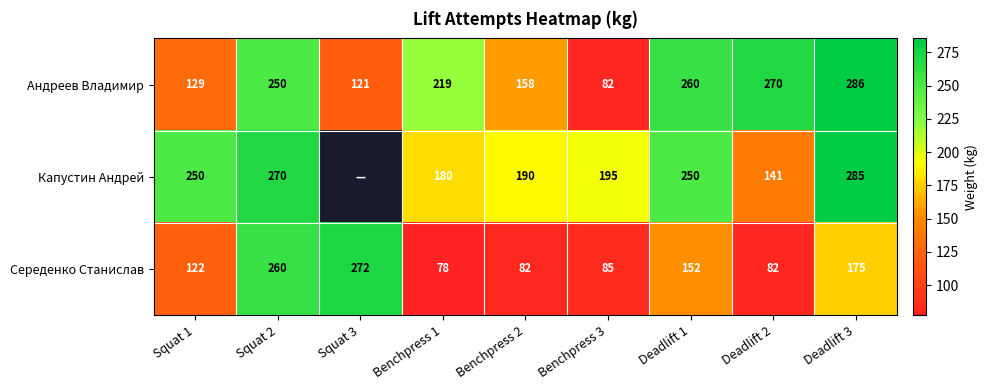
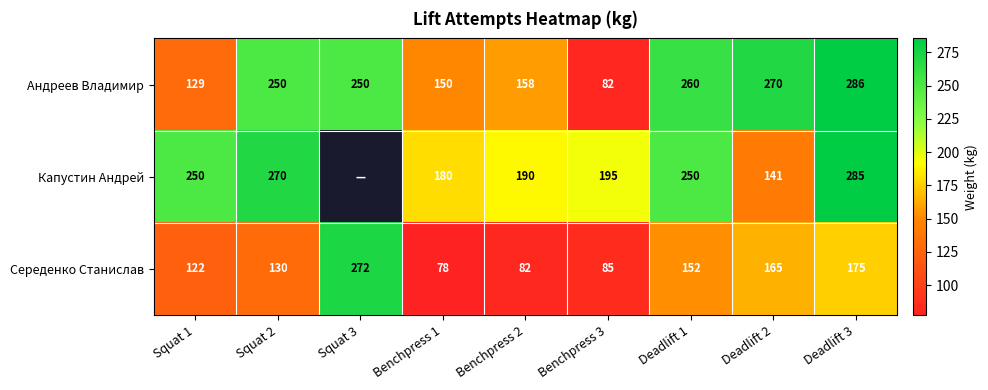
Андреев Владимир, Squat 3: 121 -> 250
Андреев Владимир, Benchpress 1: 219 -> 150
Середенко Станислав, Squat 2: 260 -> 130
Середенко Станислав, Deadlift 2: 82 -> 165
